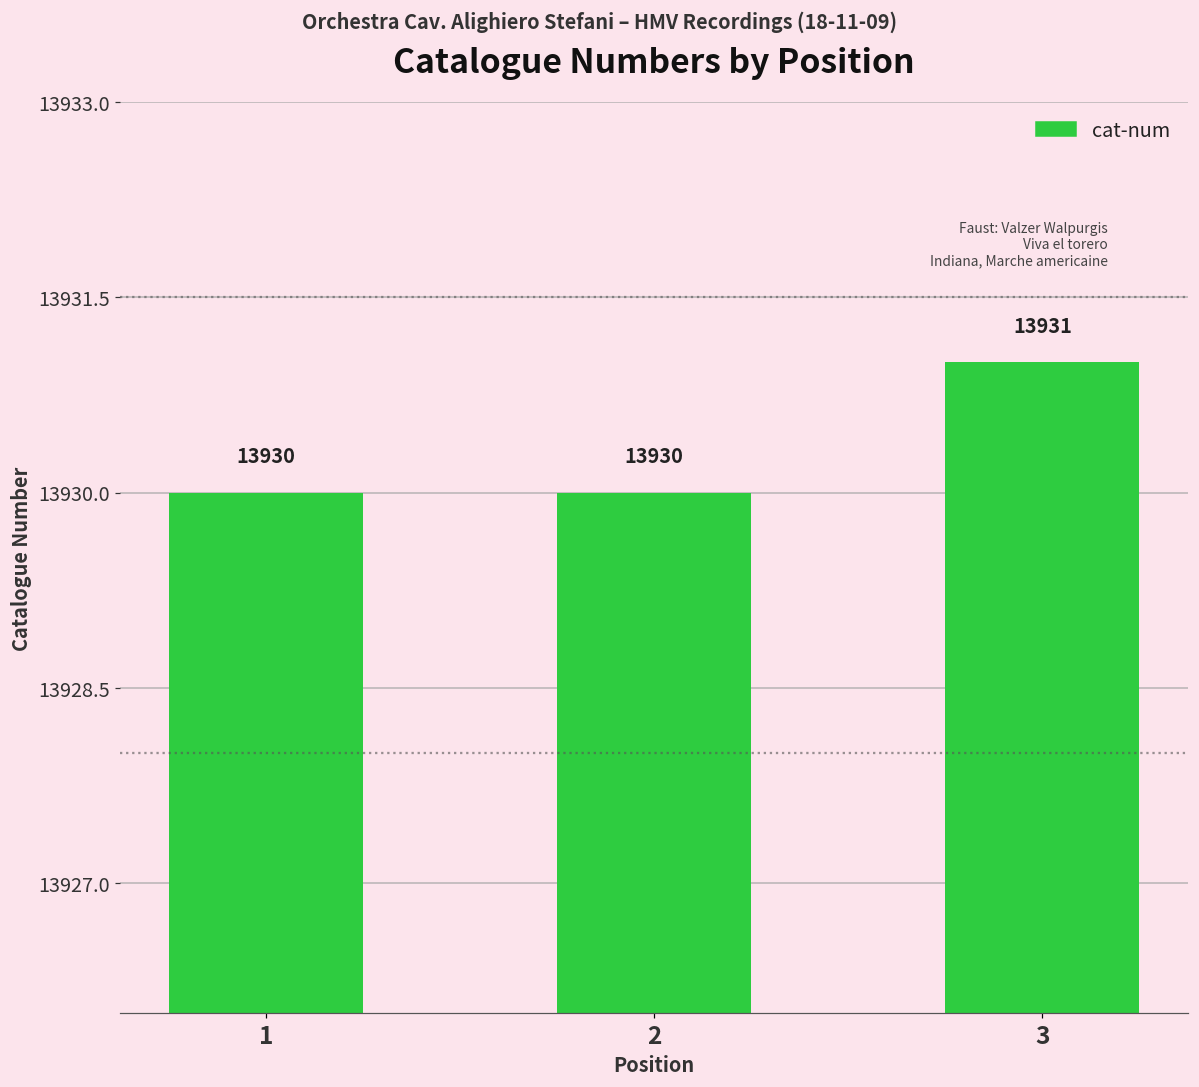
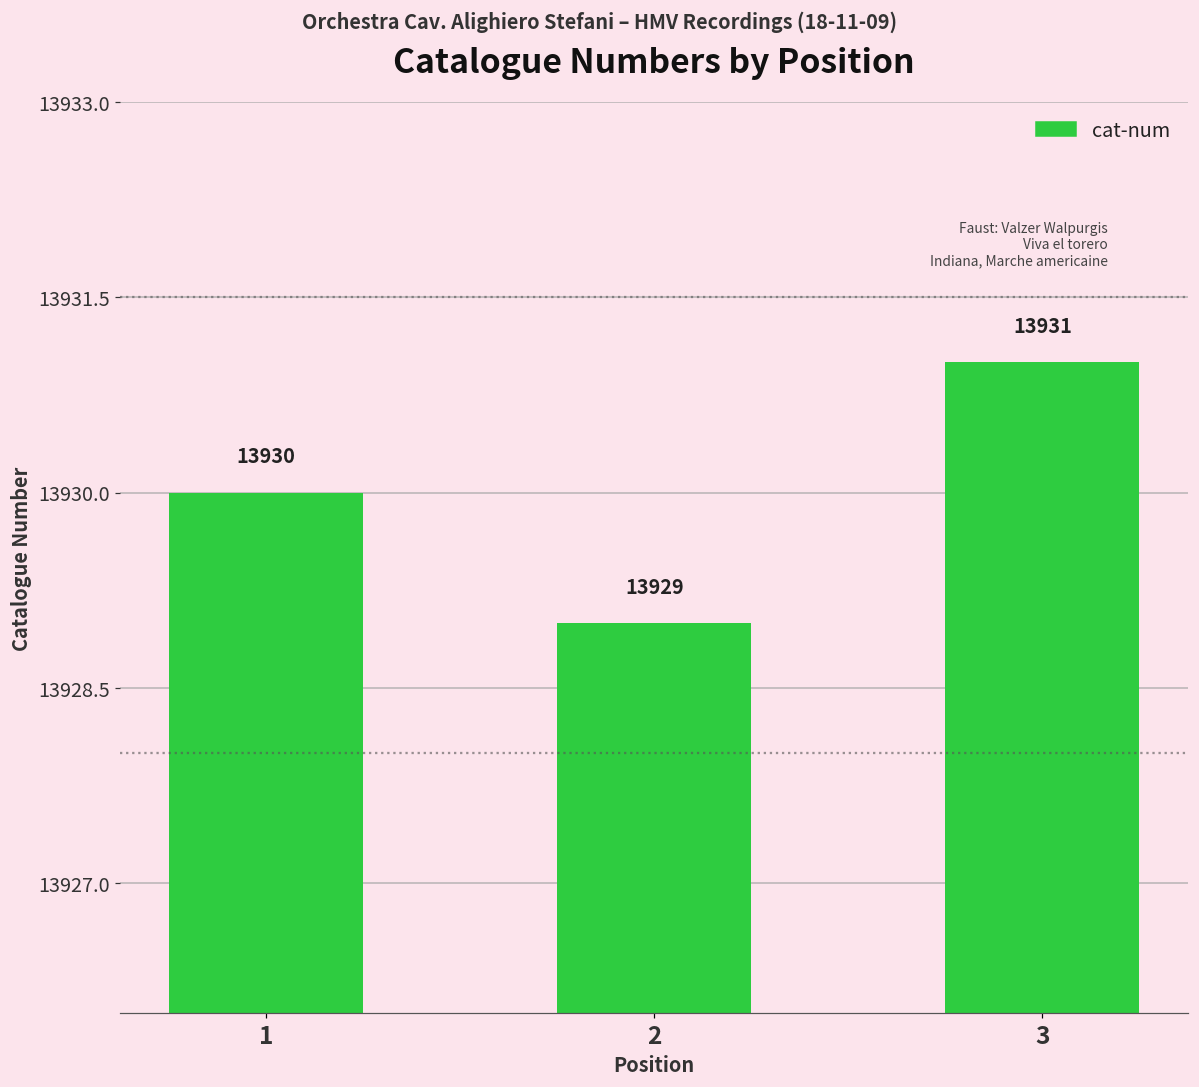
2: 13930 -> 13929
